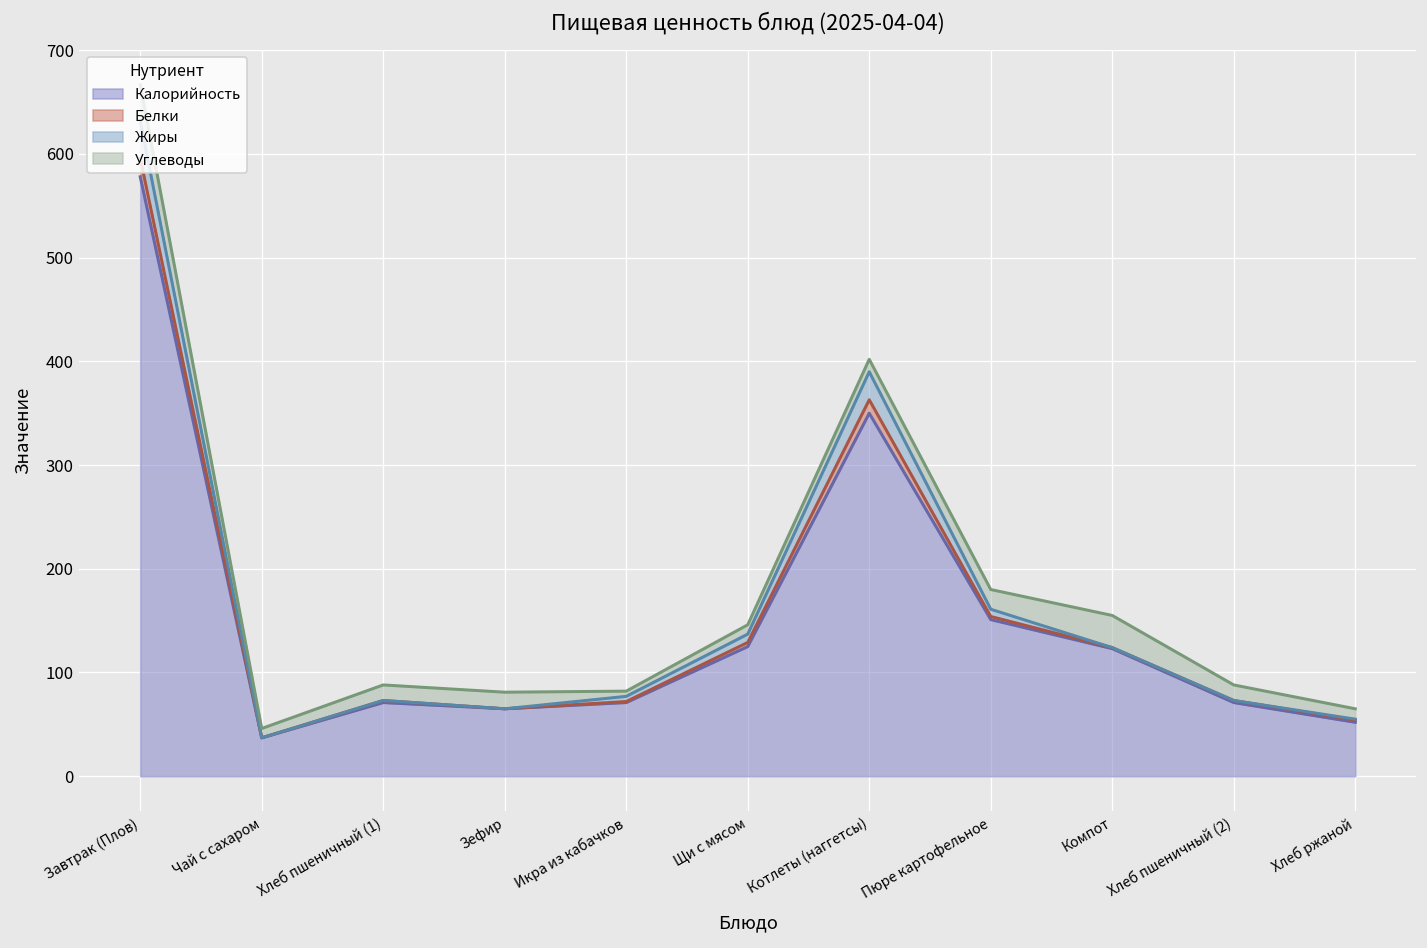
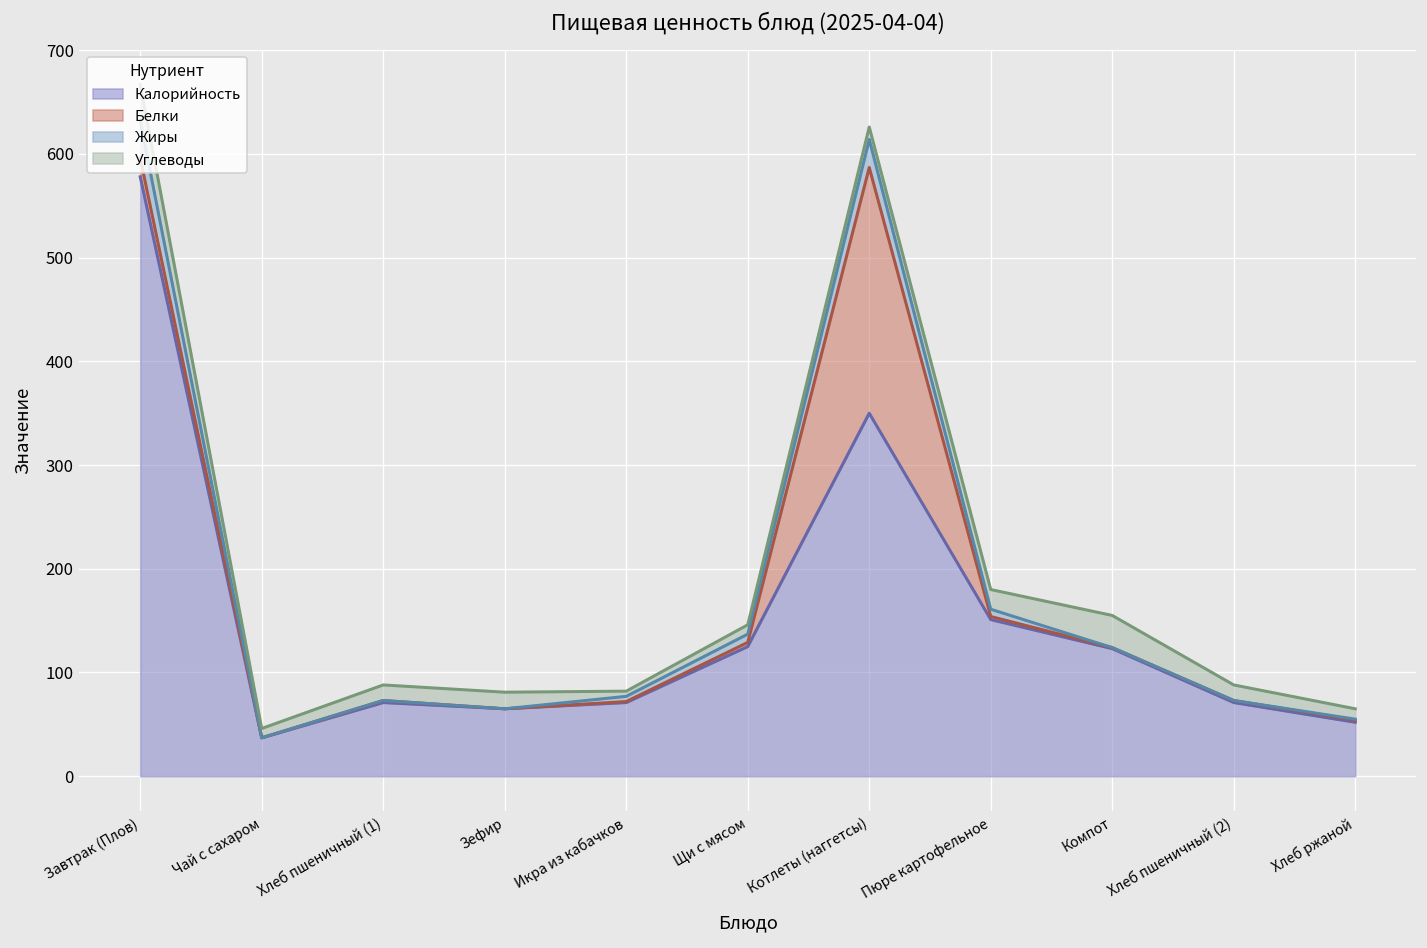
Белки, Котлеты (наггетсы): 10 -> 240
